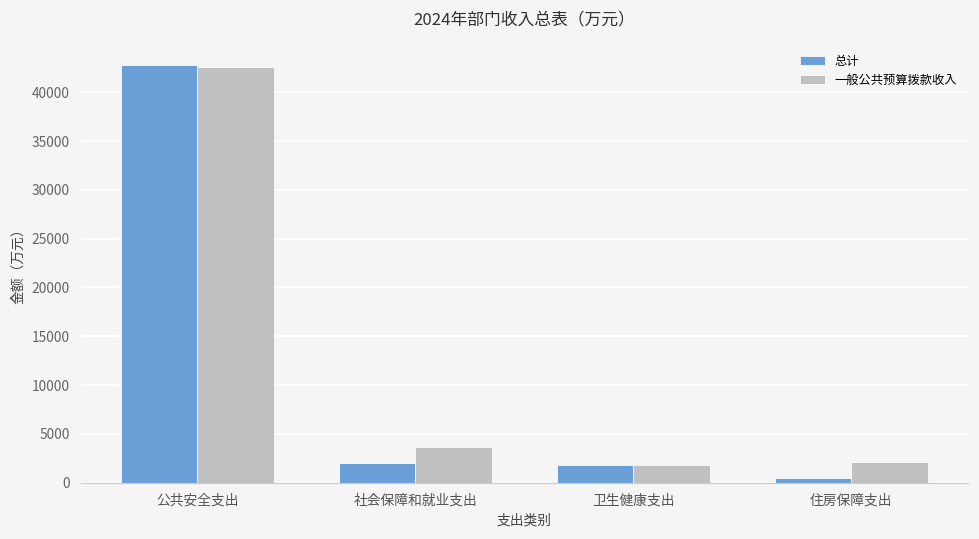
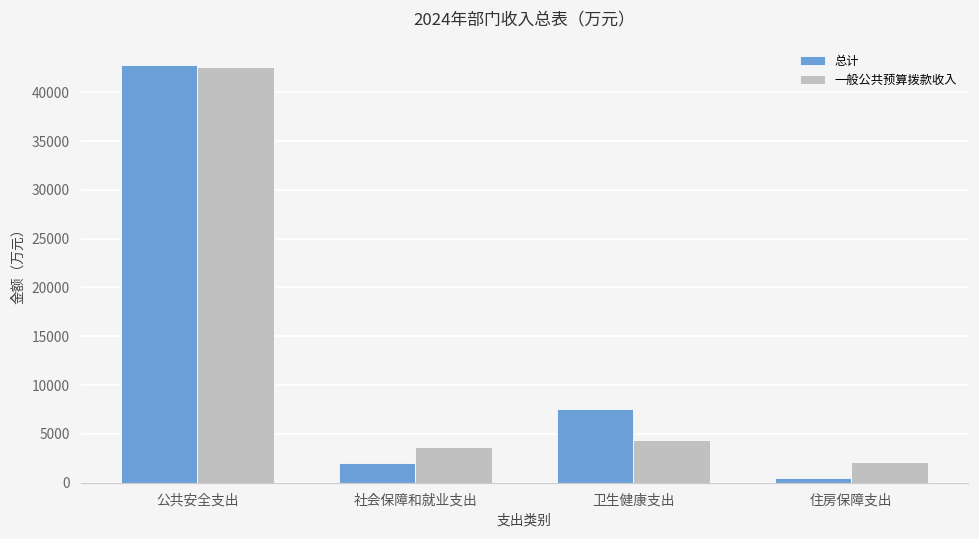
总计, 卫生健康支出: 2000 -> 8000
一般公共预算拨款收入, 卫生健康支出: 2000 -> 4000
